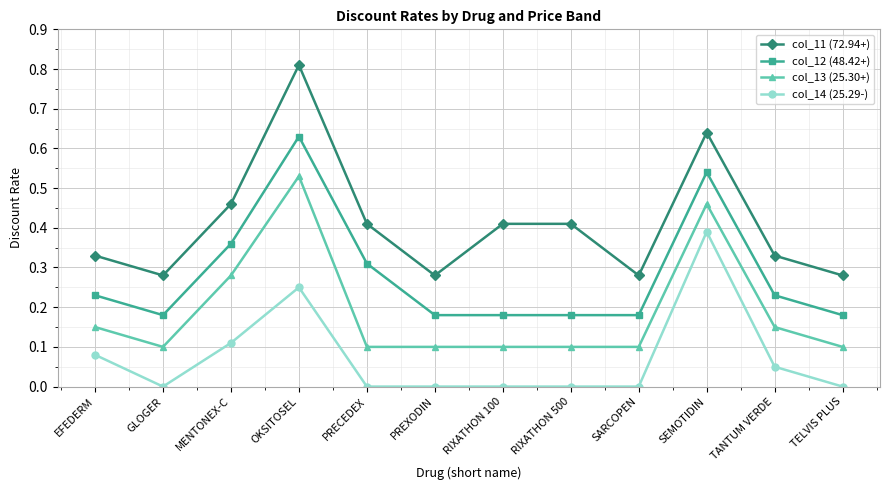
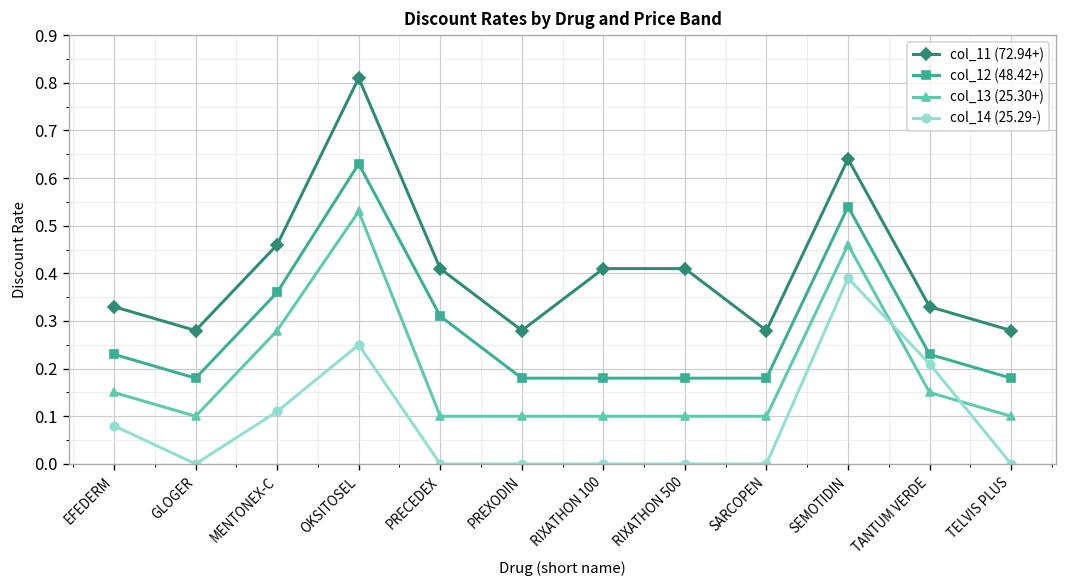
col_14 (25.29-), TANTUM VERDE: 0.05 -> 0.21
